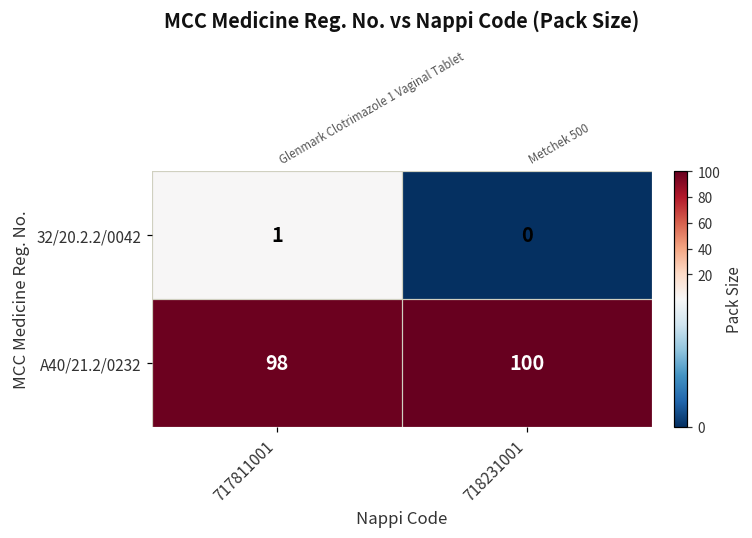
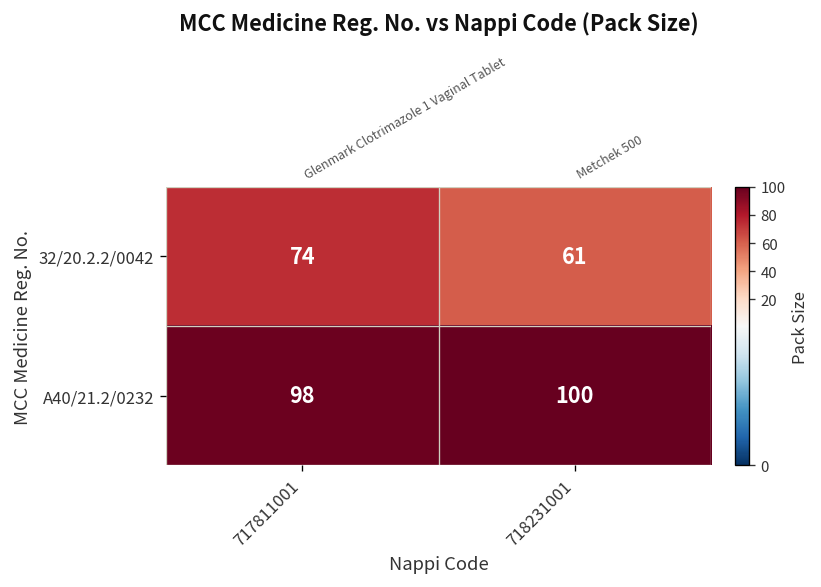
32/20.2.2/0042, 717811001: 1 -> 74
32/20.2.2/0042, 718231001: 0 -> 61
